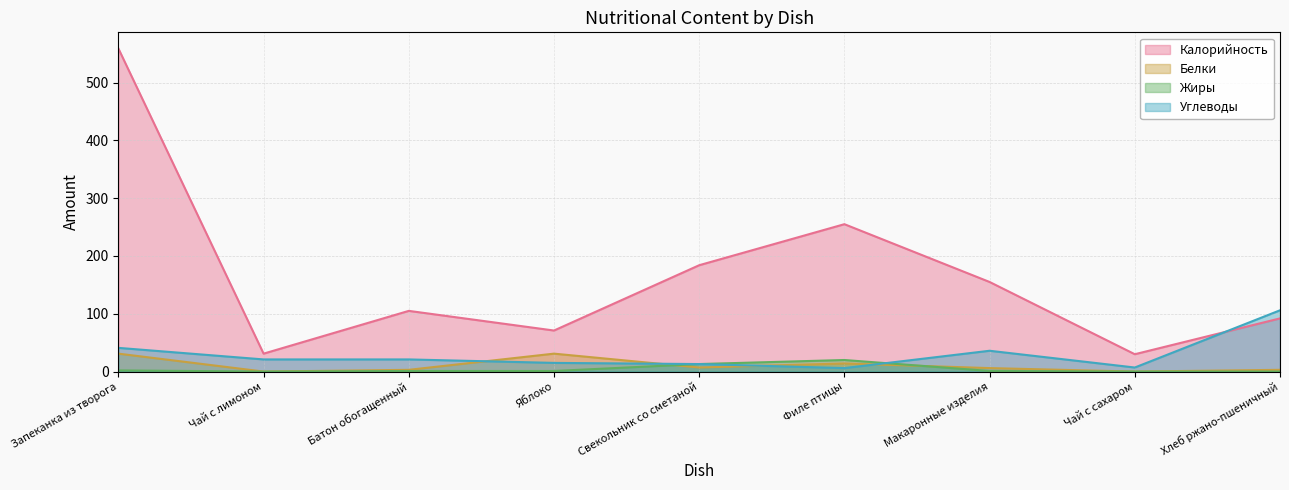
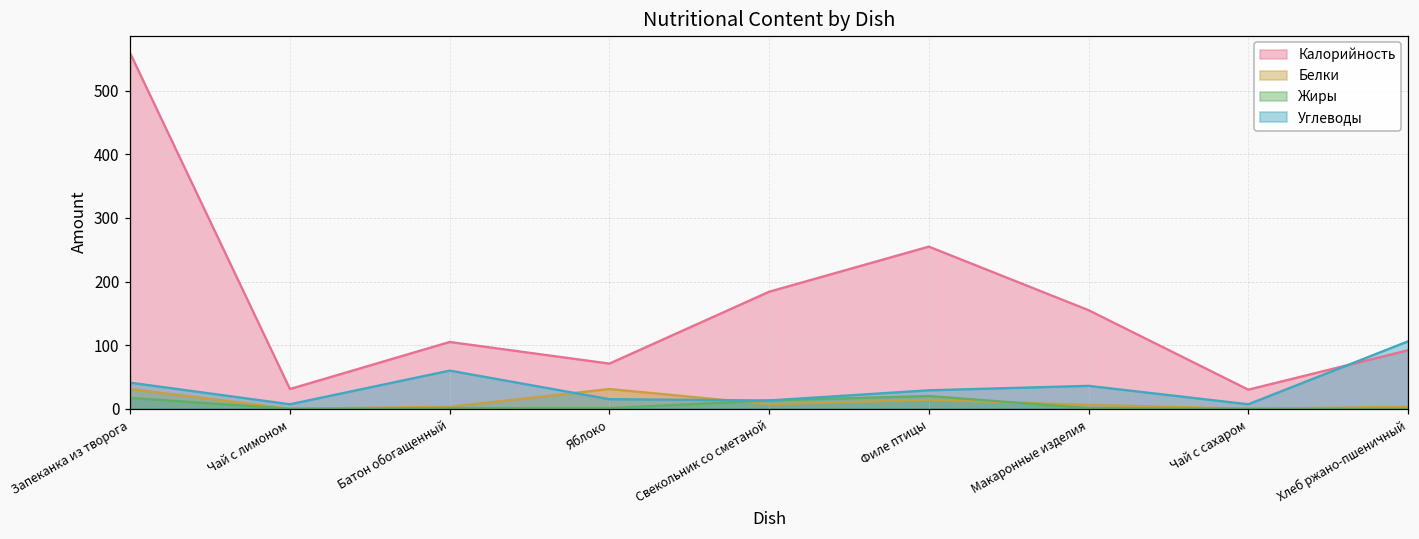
Жиры, Запеканка из творога: 0 -> 20
Углеводы, Чай с лимоном: 20 -> 10
Углеводы, Батон обогащенный: 20 -> 60
Углеводы, Филе птицы: 10 -> 30
